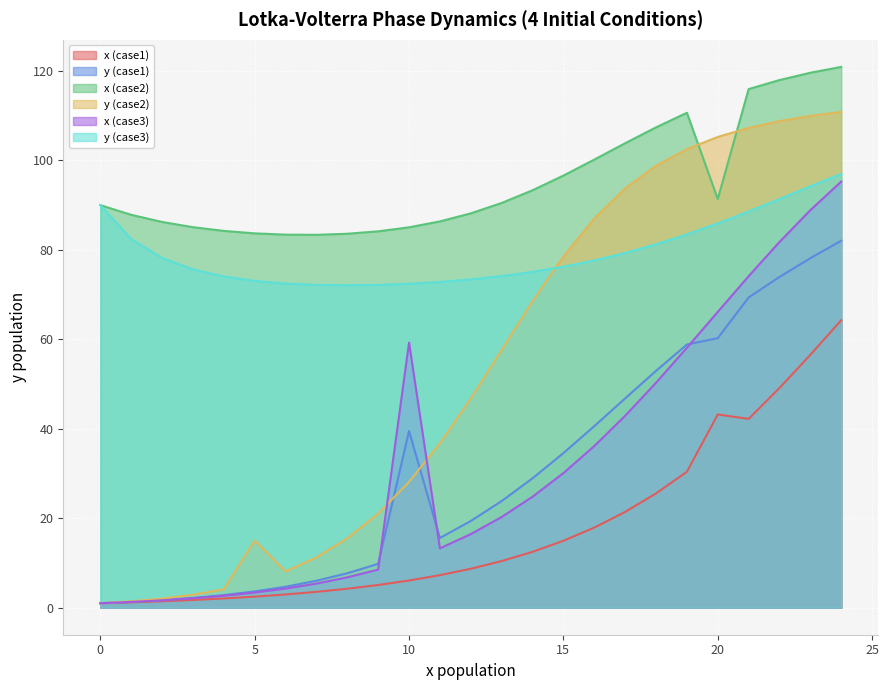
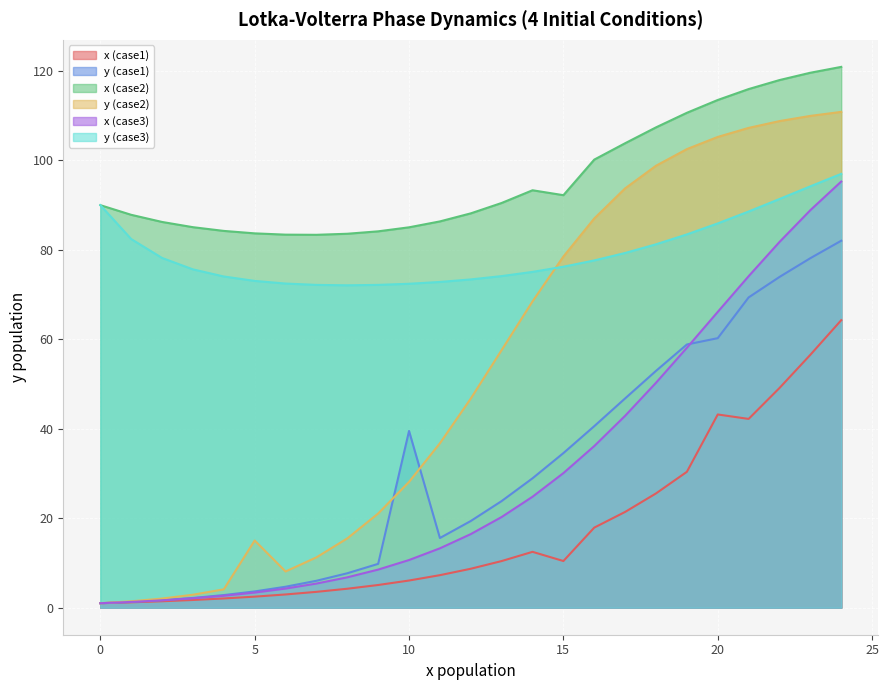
x (case3), 10: 59 -> 11
x (case1), 15: 15 -> 10
x (case2), 15: 97 -> 92
x (case2), 20: 91 -> 114
